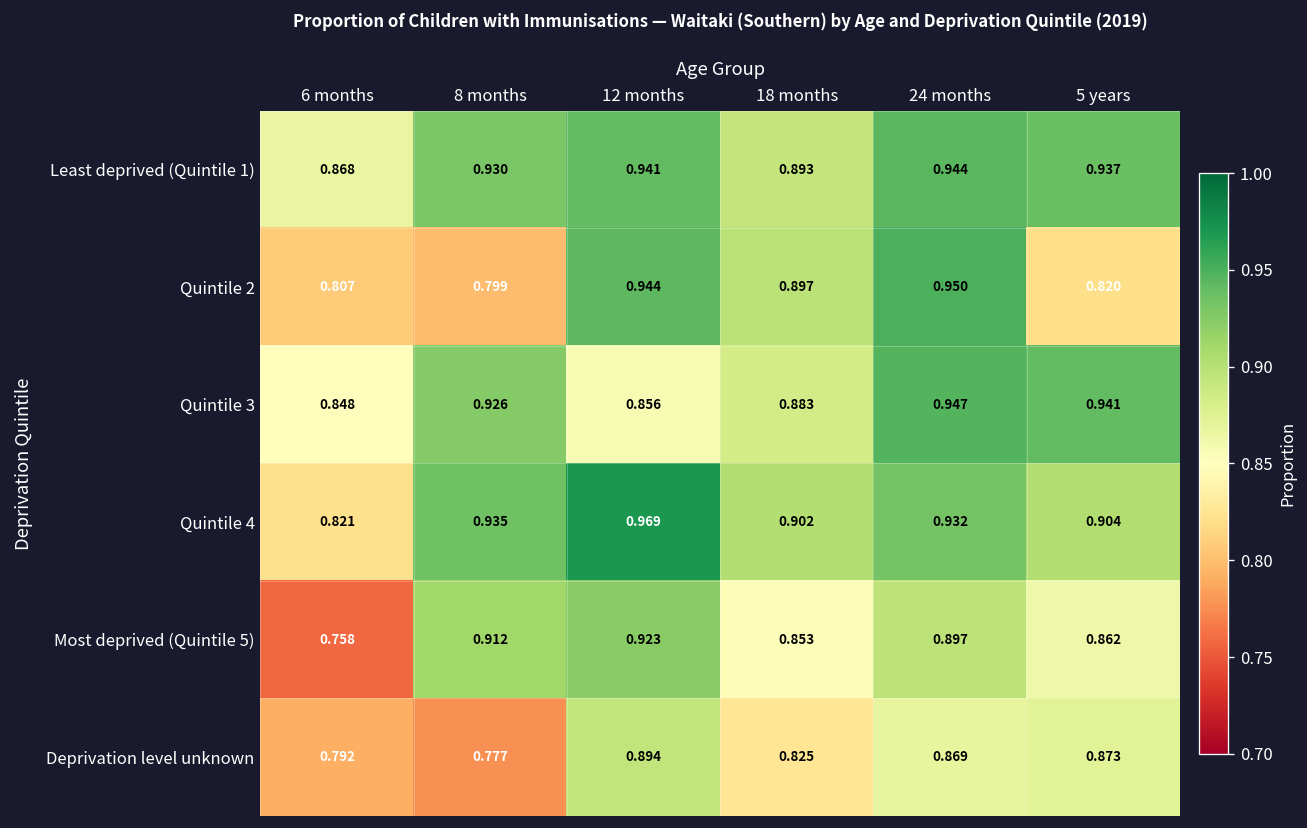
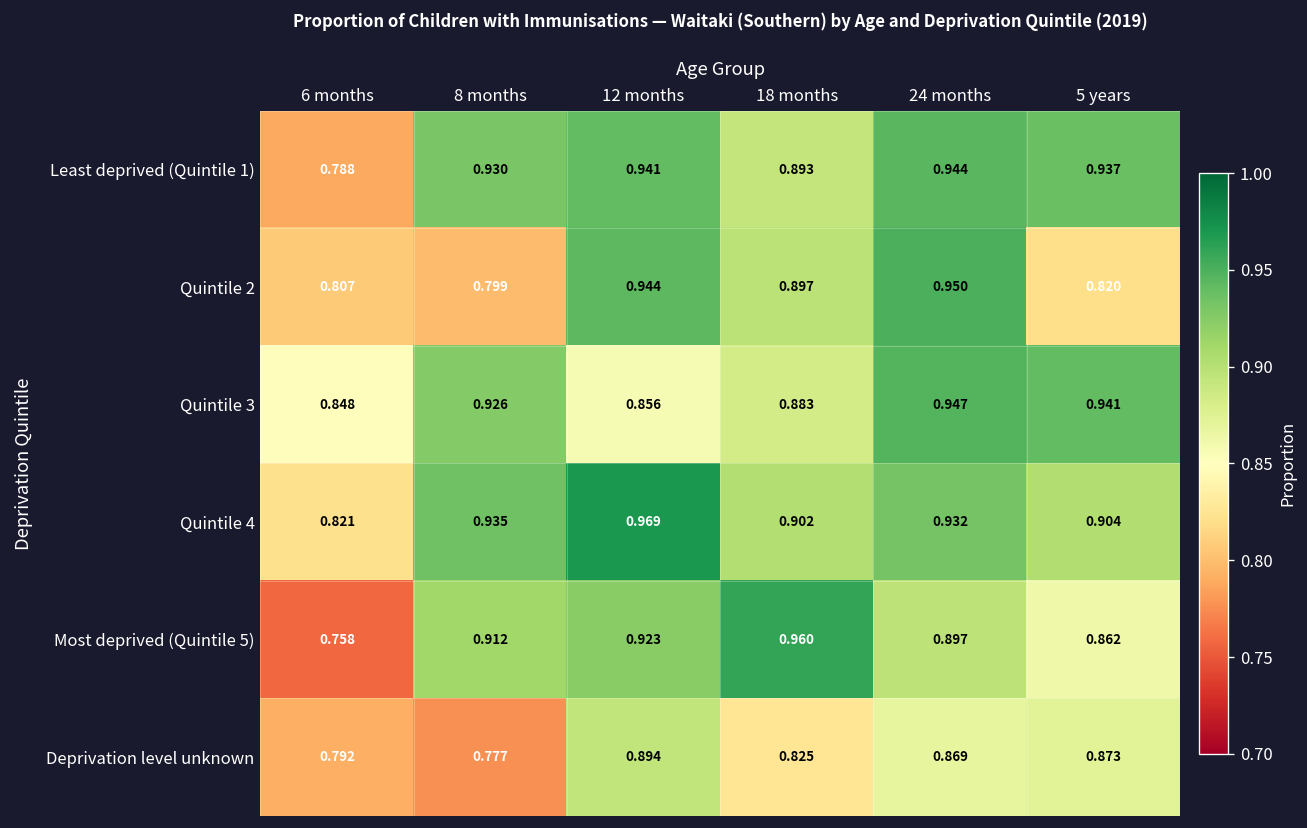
Least deprived (Quintile 1), 6 months: 0.868 -> 0.788
Most deprived (Quintile 5), 18 months: 0.853 -> 0.960
